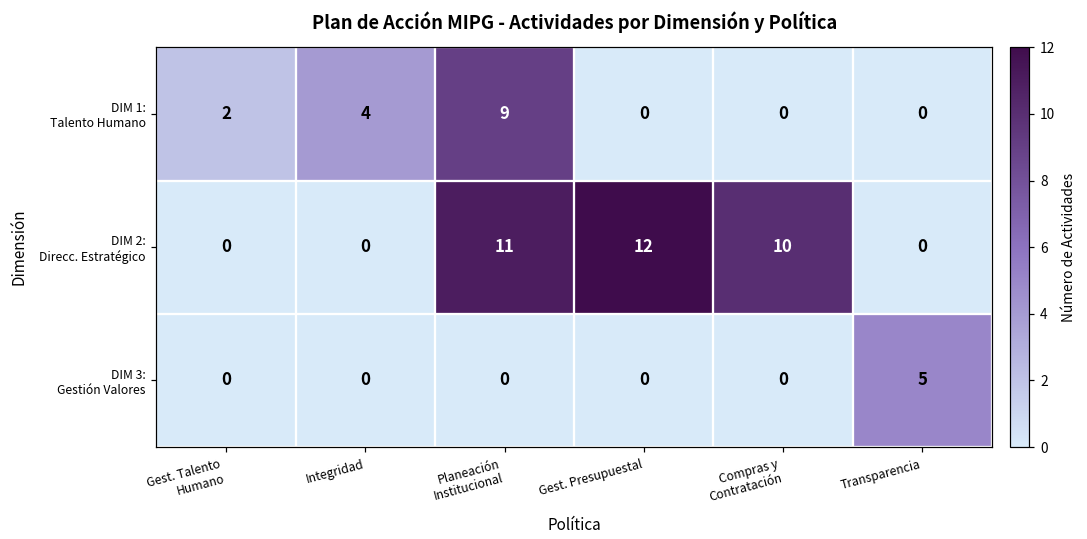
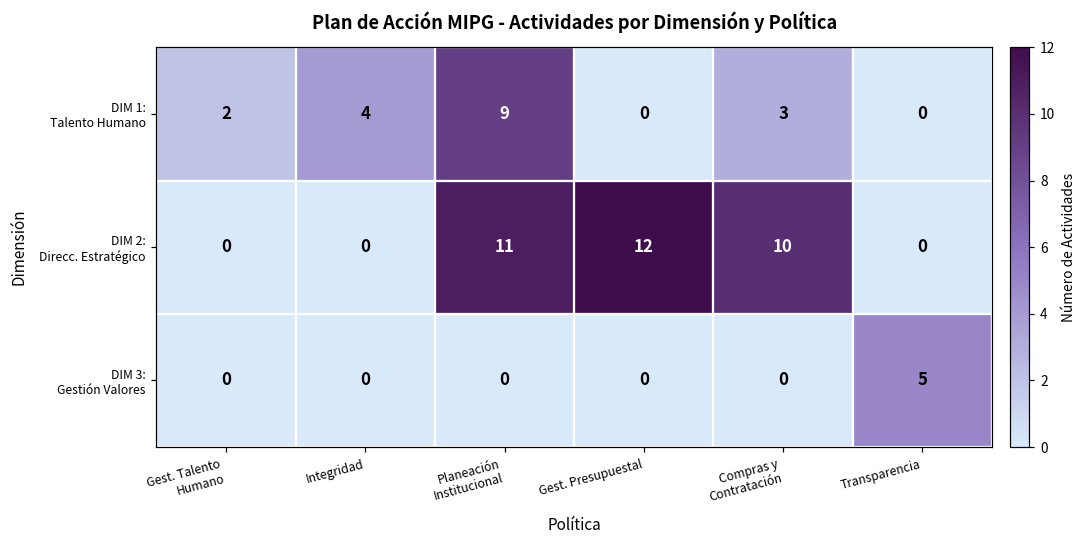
DIM 1: Talento Humano, Compras y Contratación: 0 -> 3
